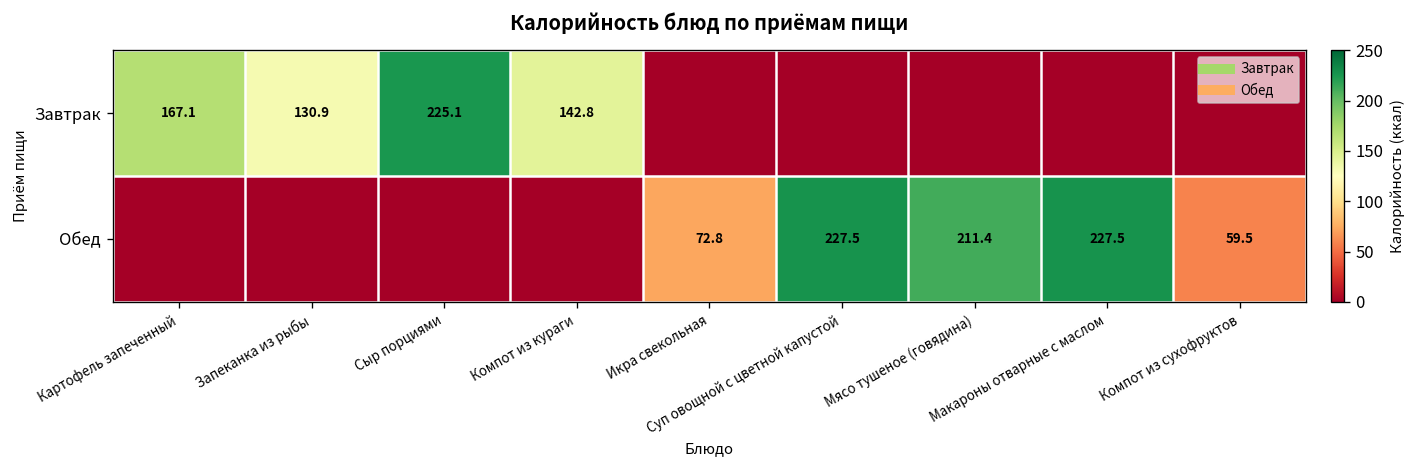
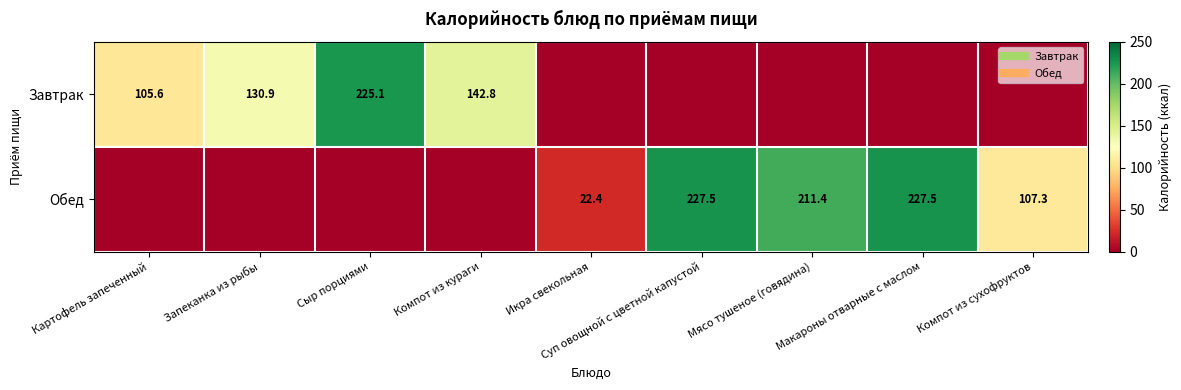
Завтрак, Картофель запеченный: 167.1 -> 105.6
Обед, Икра свекольная: 72.8 -> 22.4
Обед, Компот из сухофруктов: 59.5 -> 107.3
